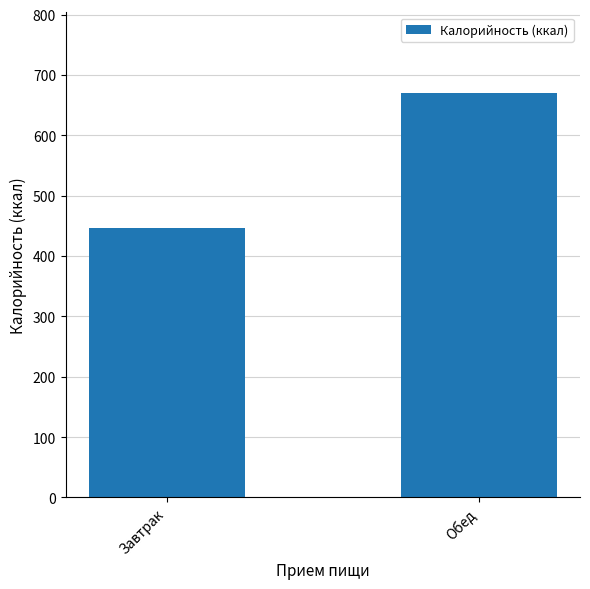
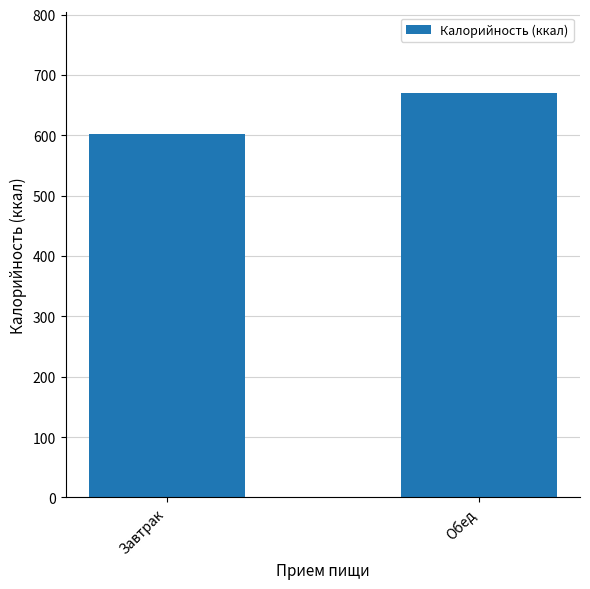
Завтрак: 450 -> 600
